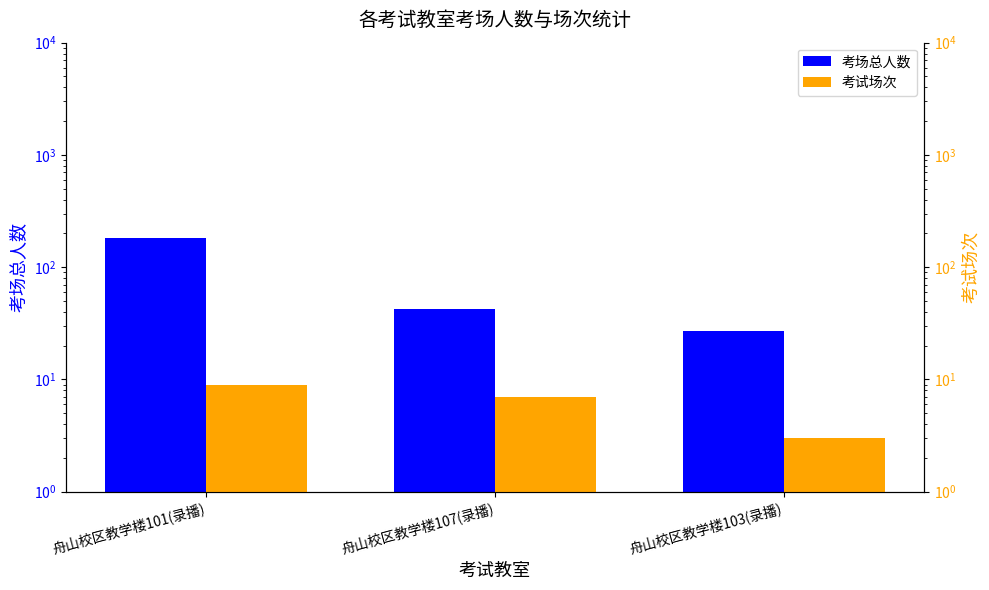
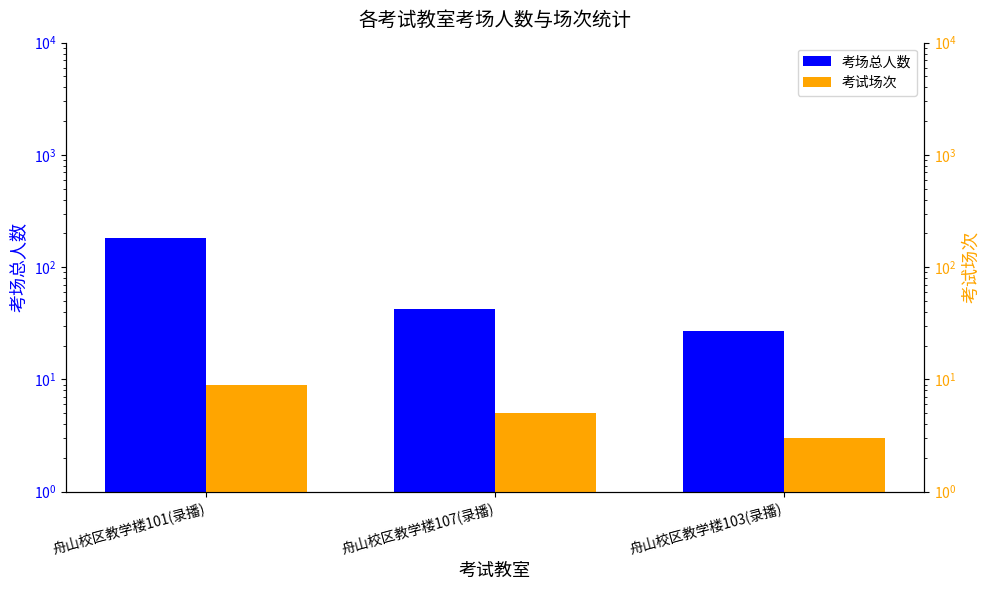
考试场次, 舟山校区教学楼107(录播): 7 -> 5
